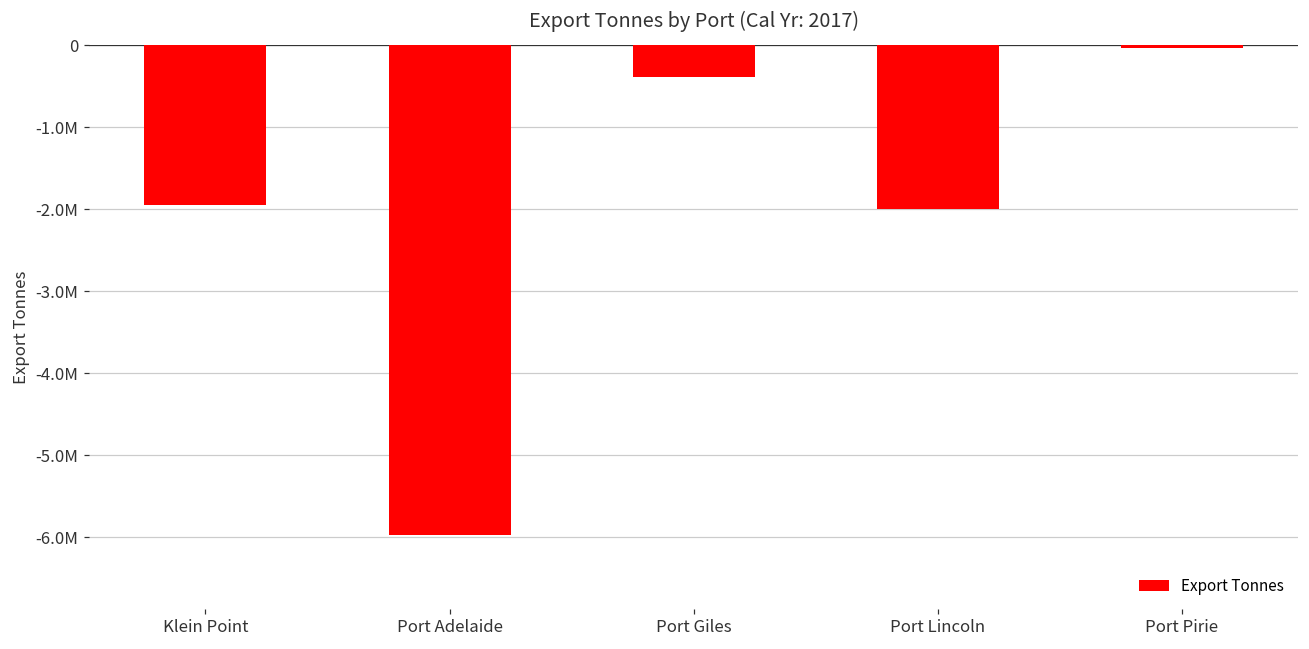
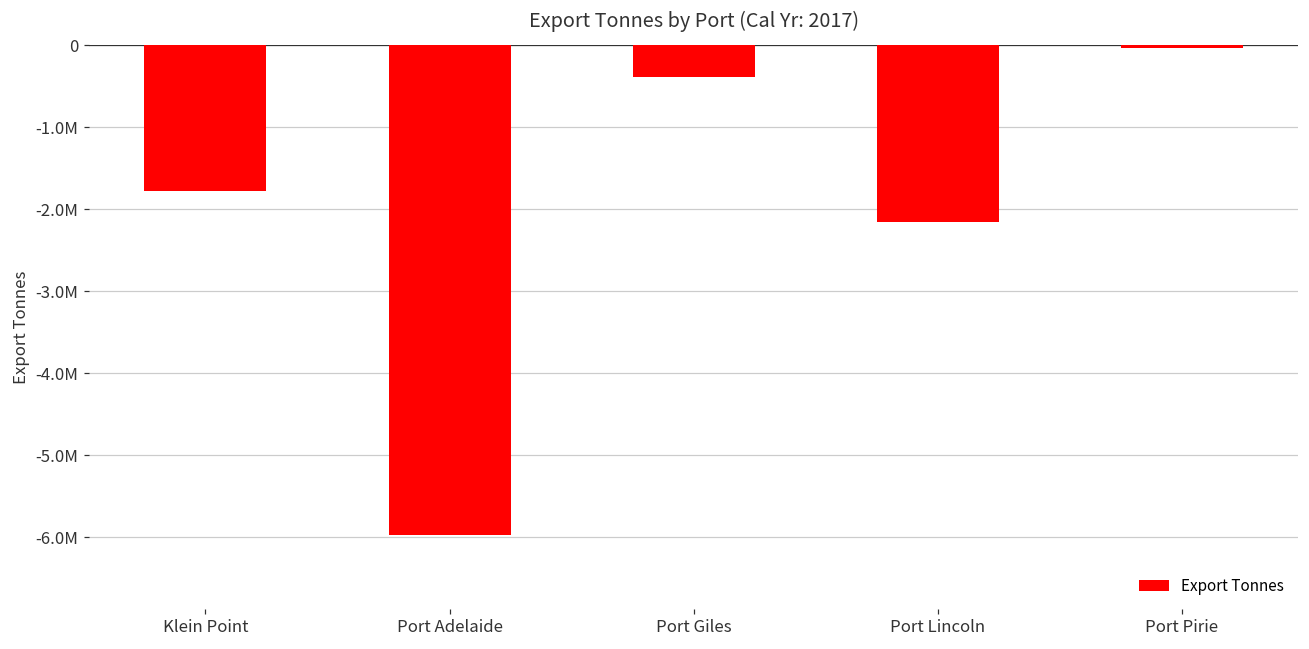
Klein Point: -1900000 -> -1800000
Port Lincoln: -2000000 -> -2200000
